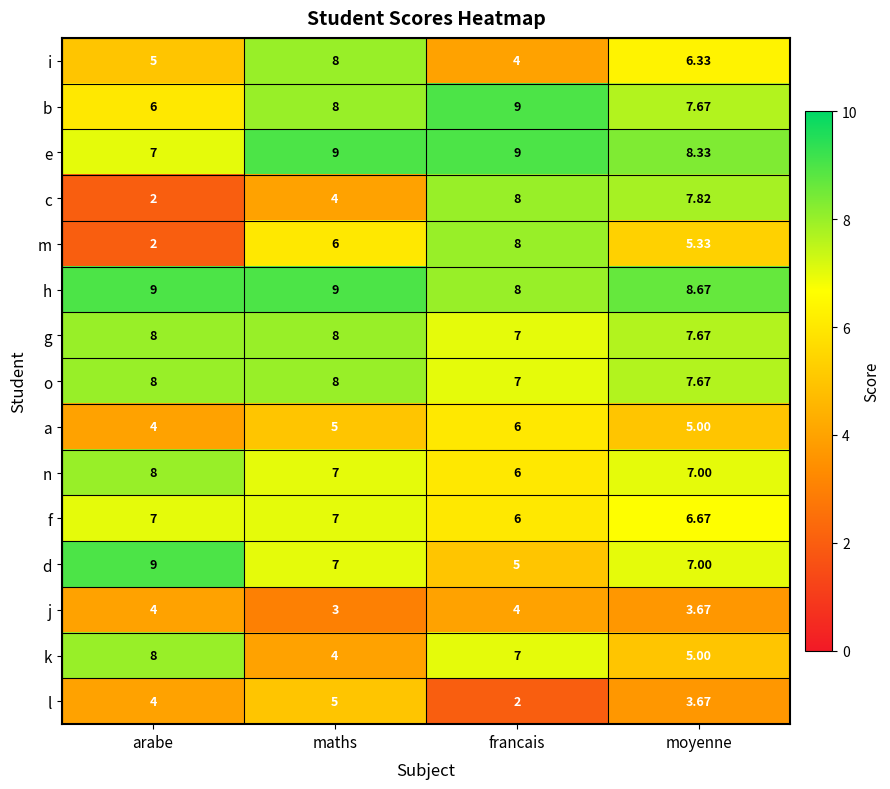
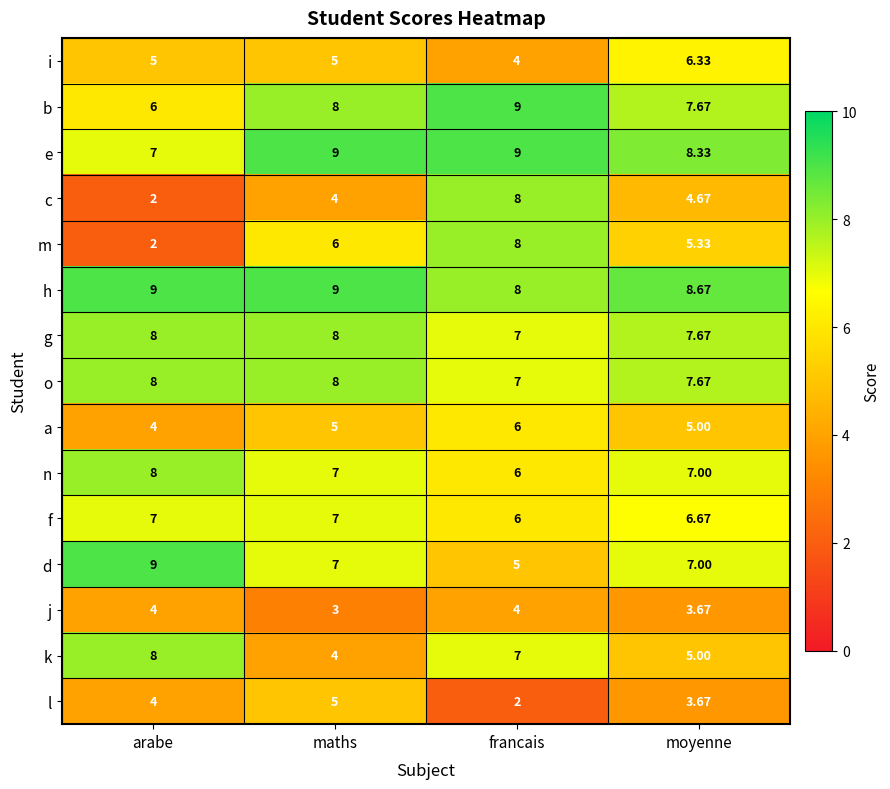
i, maths: 8 -> 5
c, moyenne: 7.82 -> 4.67
